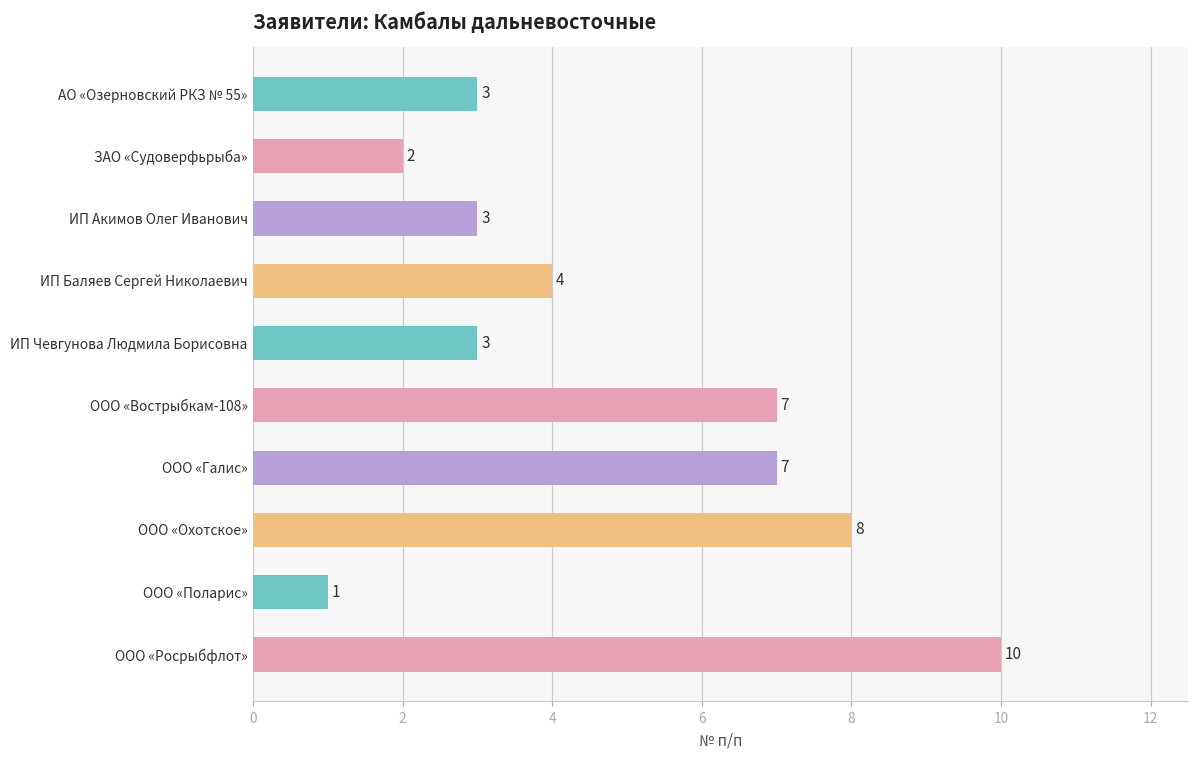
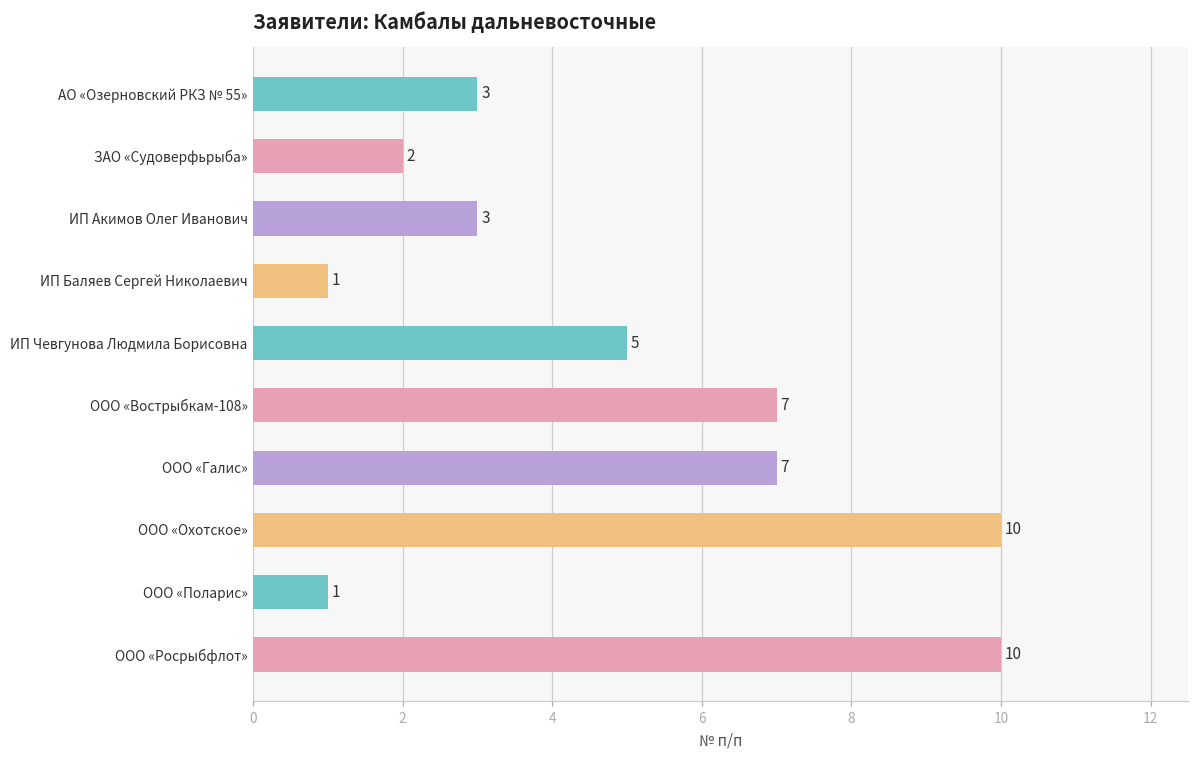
ИП Баляев Сергей Николаевич: 4 -> 1
ИП Чевгунова Людмила Борисовна: 3 -> 5
ООО «Охотское»: 8 -> 10
